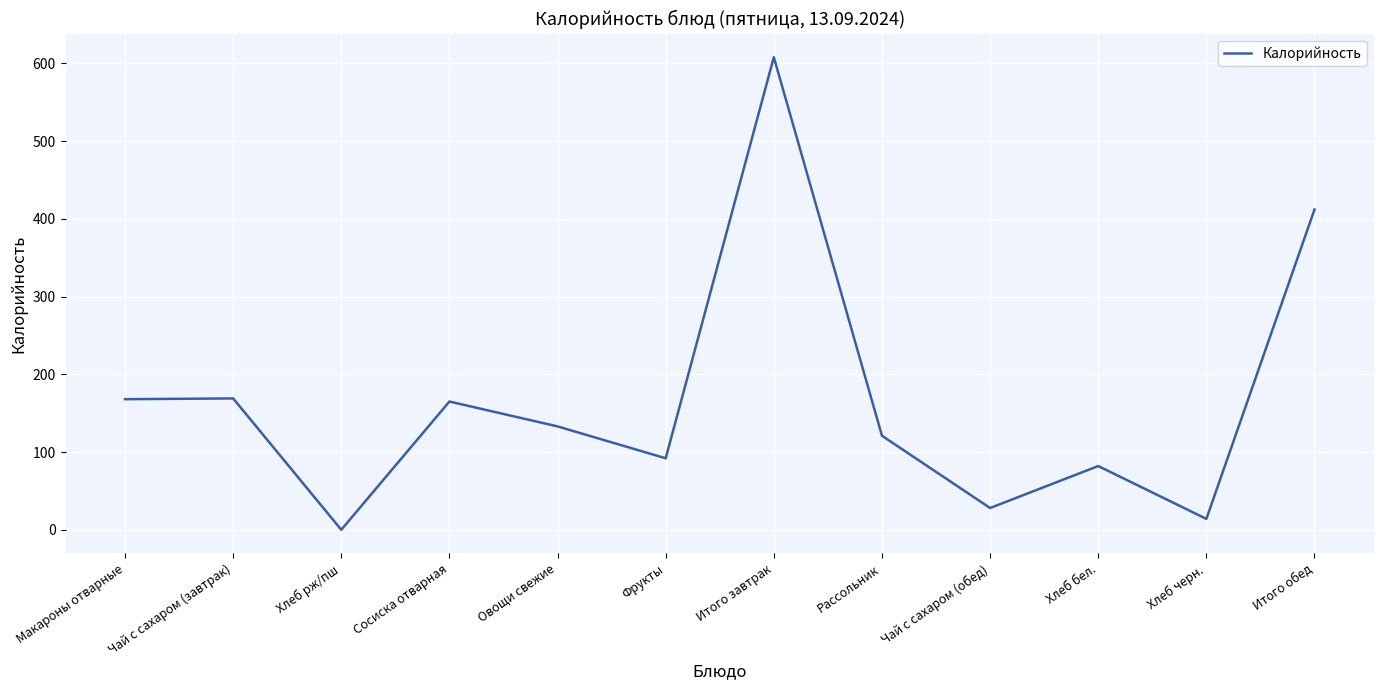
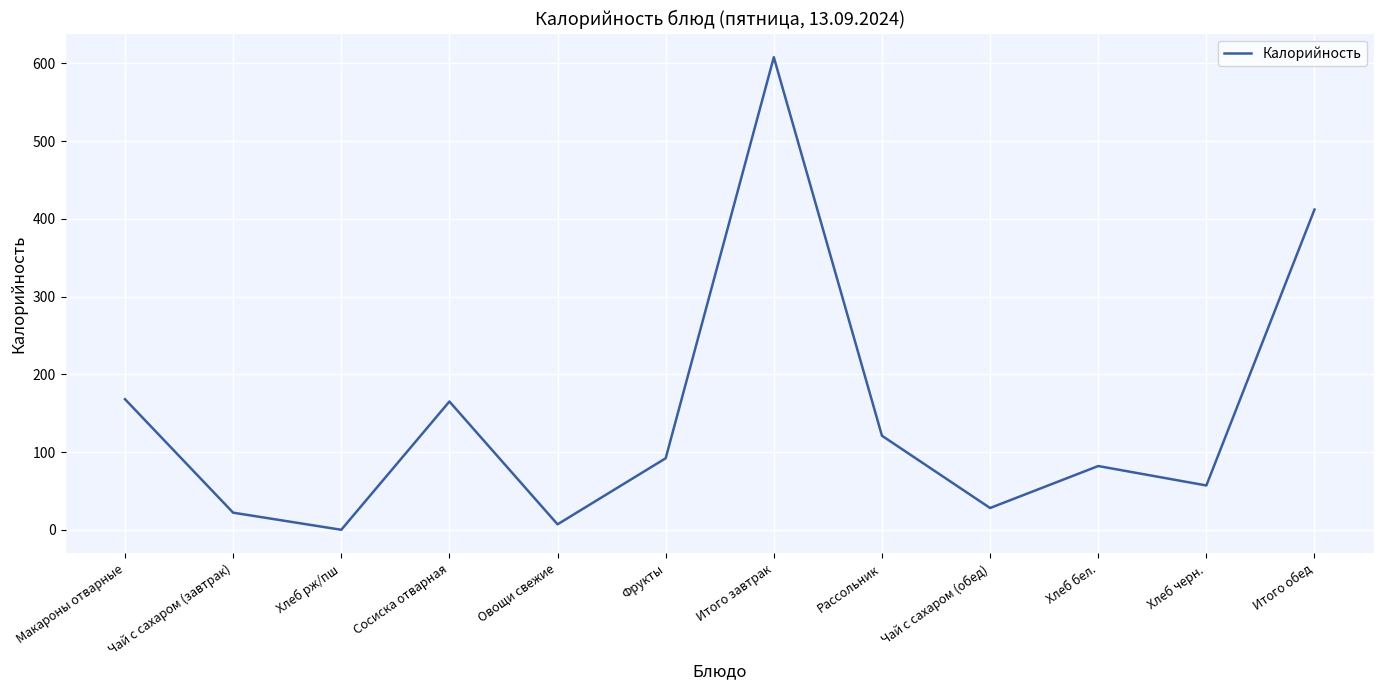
Чай с сахаром (завтрак): 170 -> 20
Овощи свежие: 130 -> 10
Хлеб черн.: 10 -> 60
